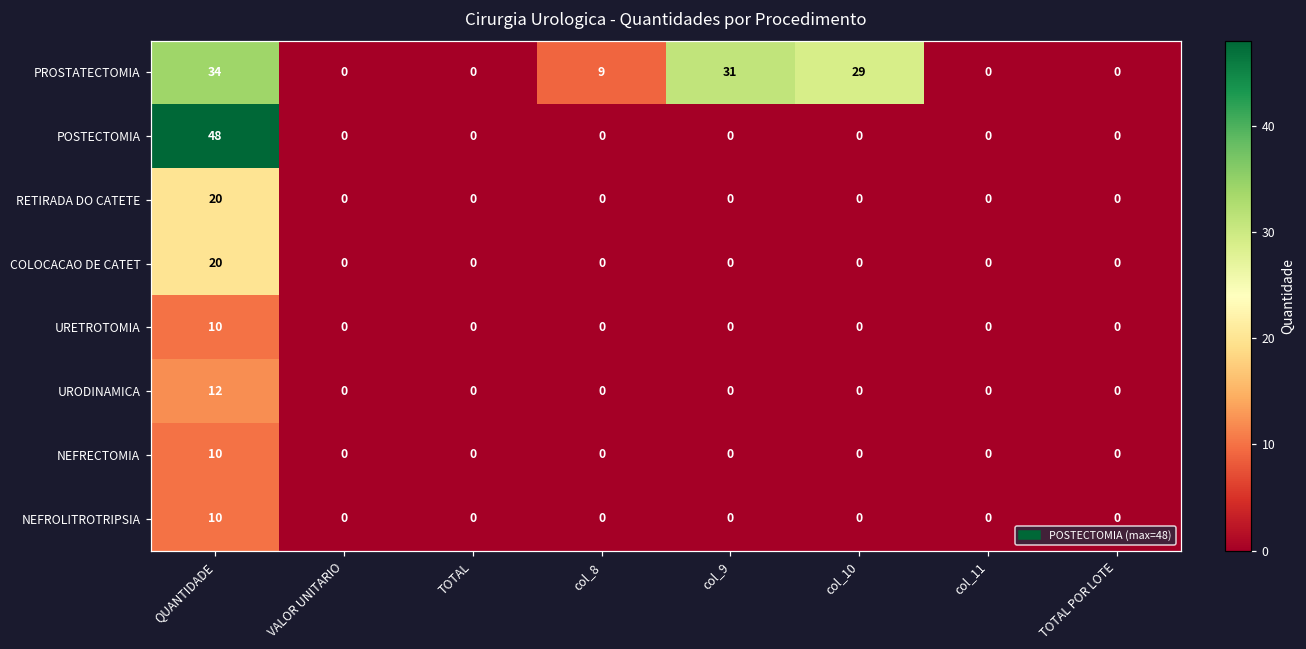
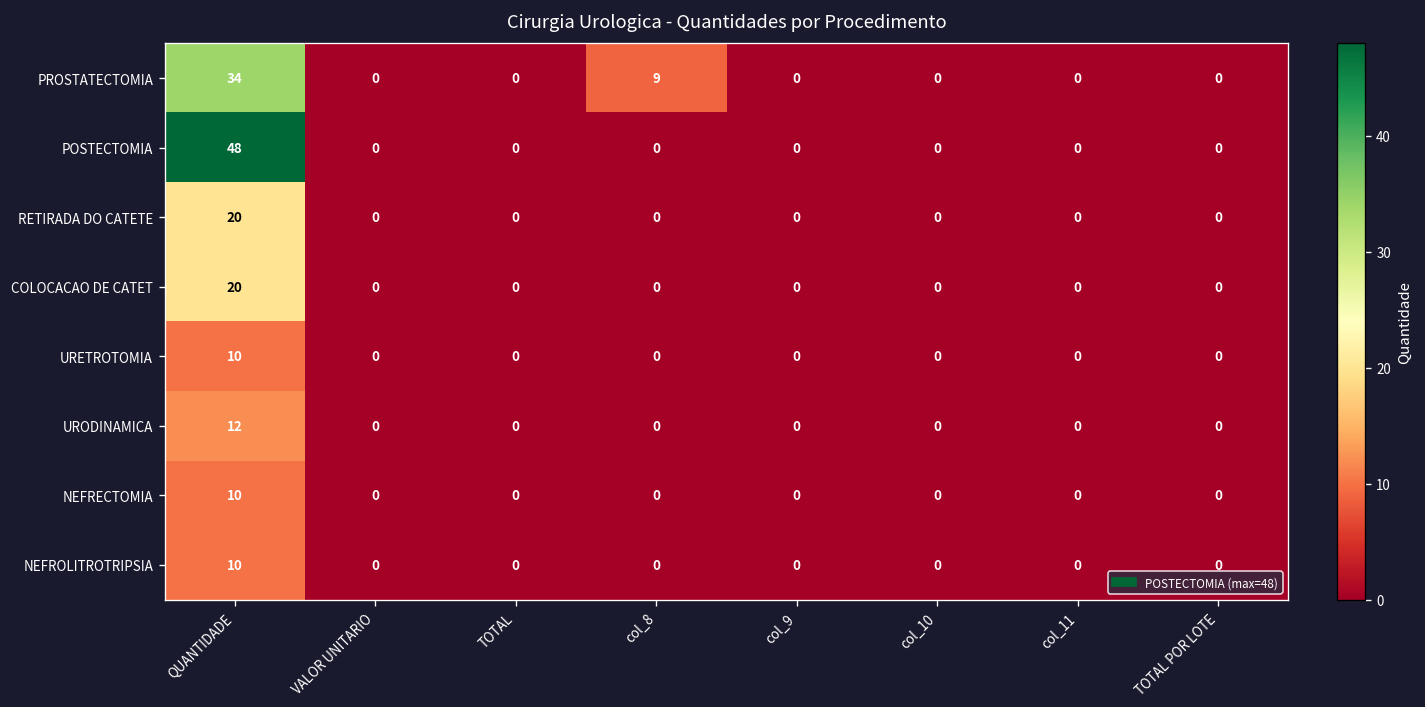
PROSTATECTOMIA, col_9: 31 -> 0
PROSTATECTOMIA, col_10: 29 -> 0
